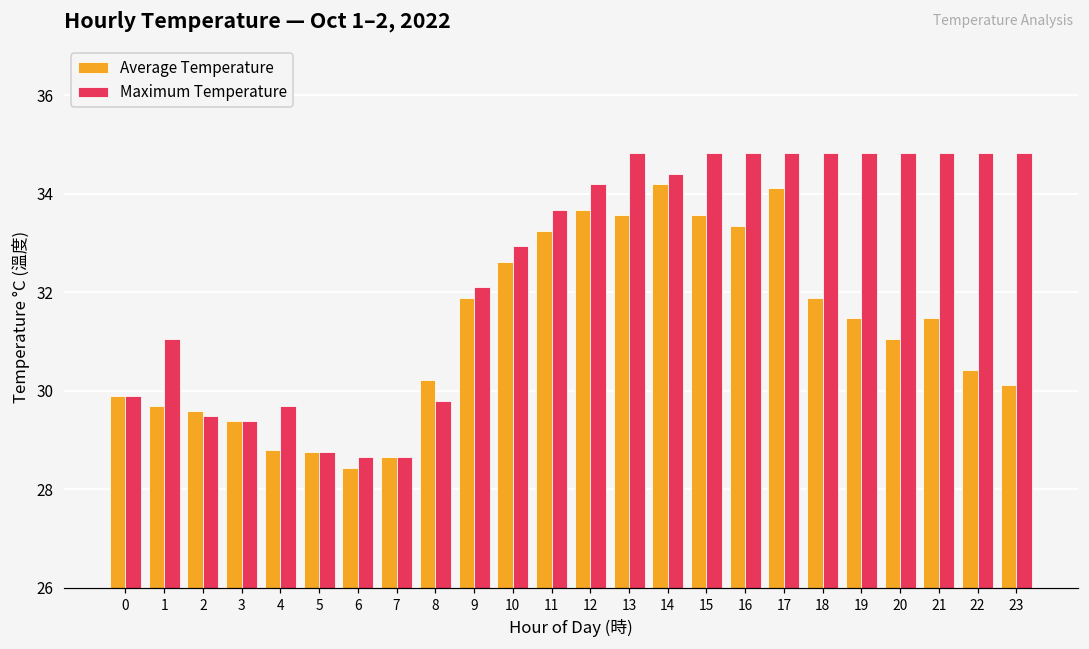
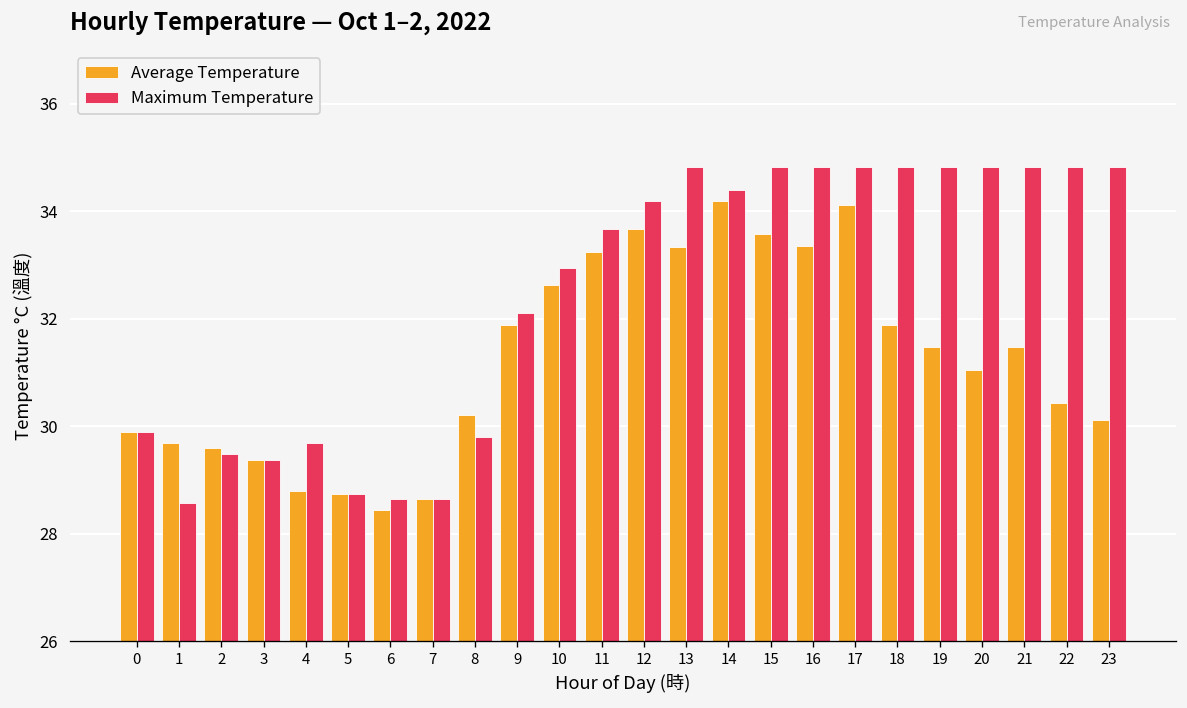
Maximum Temperature, 1: 31.1 -> 28.6
Average Temperature, 13: 33.6 -> 33.3
